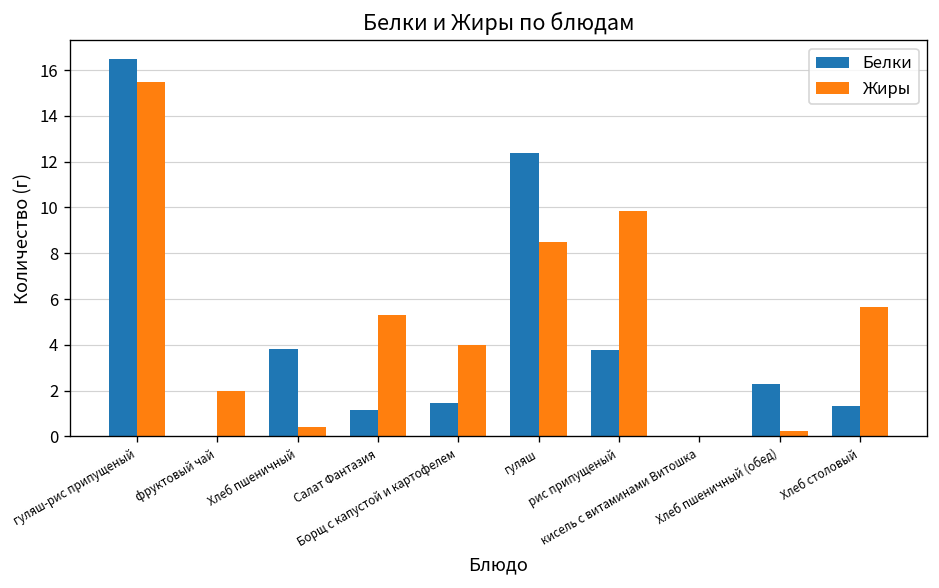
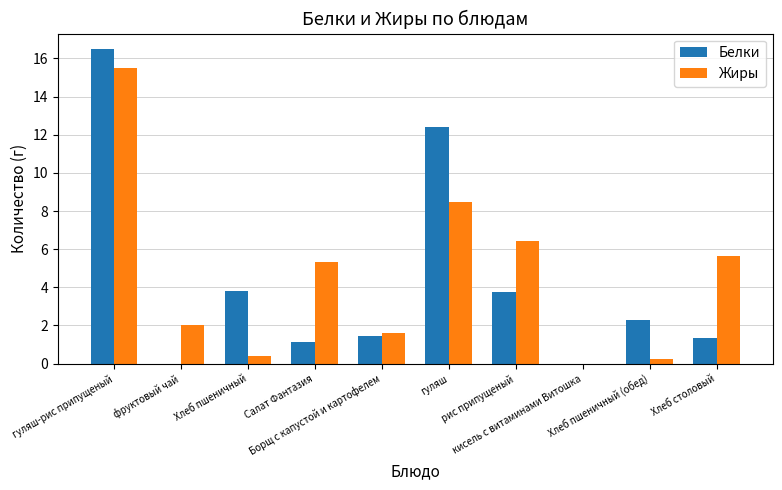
Жиры, Борщ с капустой и картофелем: 4.0 -> 1.6
Жиры, рис припущеный: 9.8 -> 6.5
